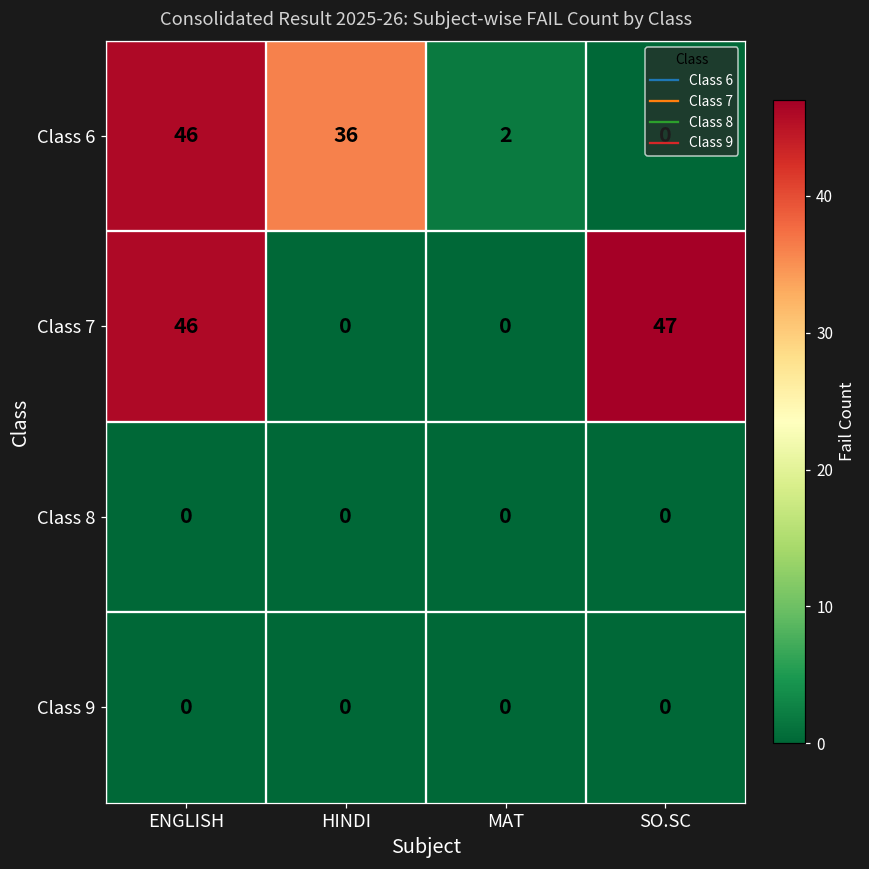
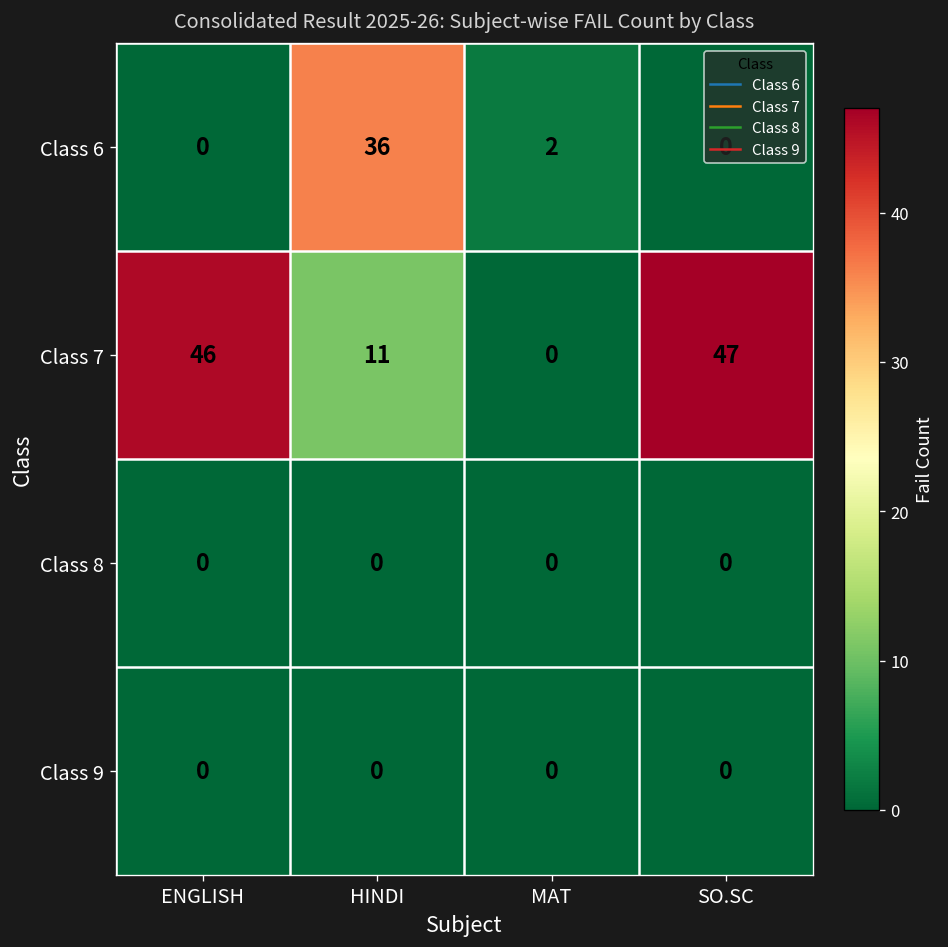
Class 6, ENGLISH: 46 -> 0
Class 7, HINDI: 0 -> 11
